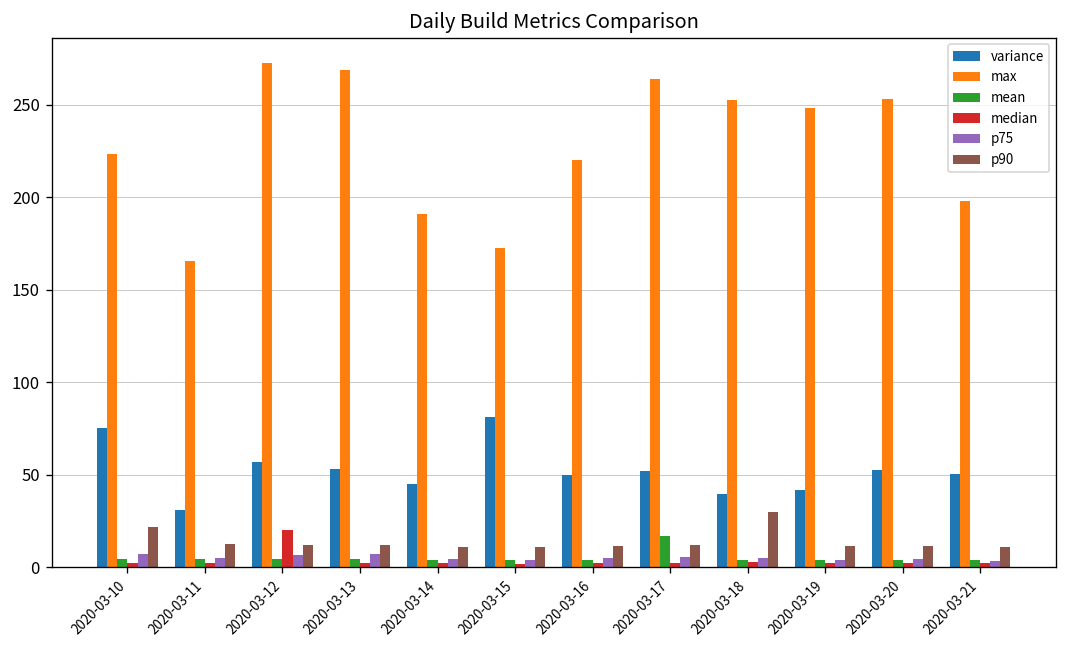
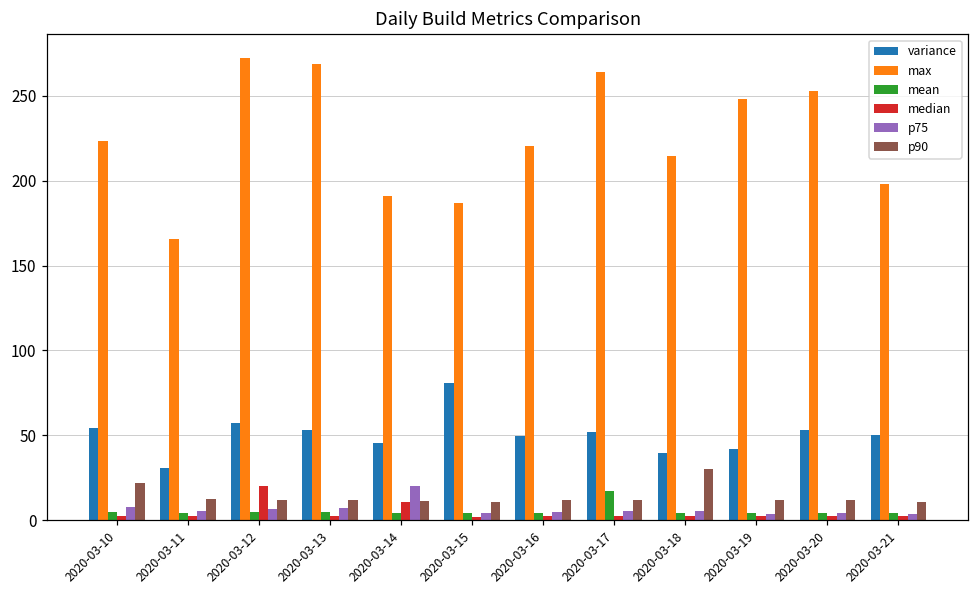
variance, 2020-03-10: 75 -> 54
median, 2020-03-14: 2 -> 10
p75, 2020-03-14: 5 -> 20
max, 2020-03-15: 172 -> 187
max, 2020-03-18: 252 -> 215
